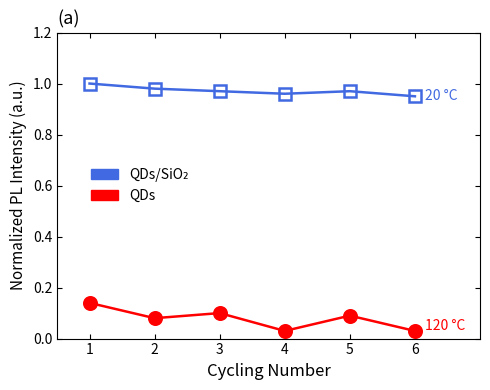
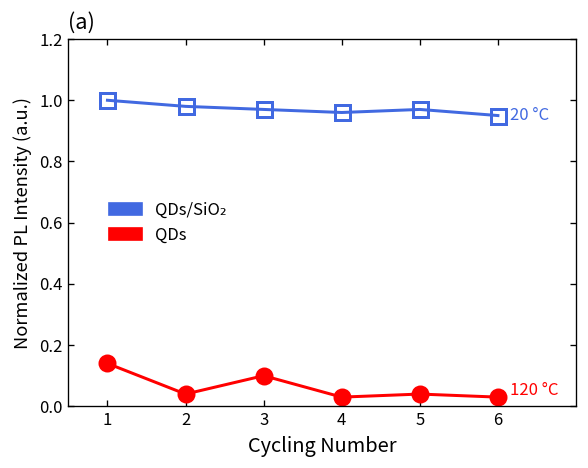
QDs, 2: 0.08 -> 0.04
QDs, 5: 0.09 -> 0.04
